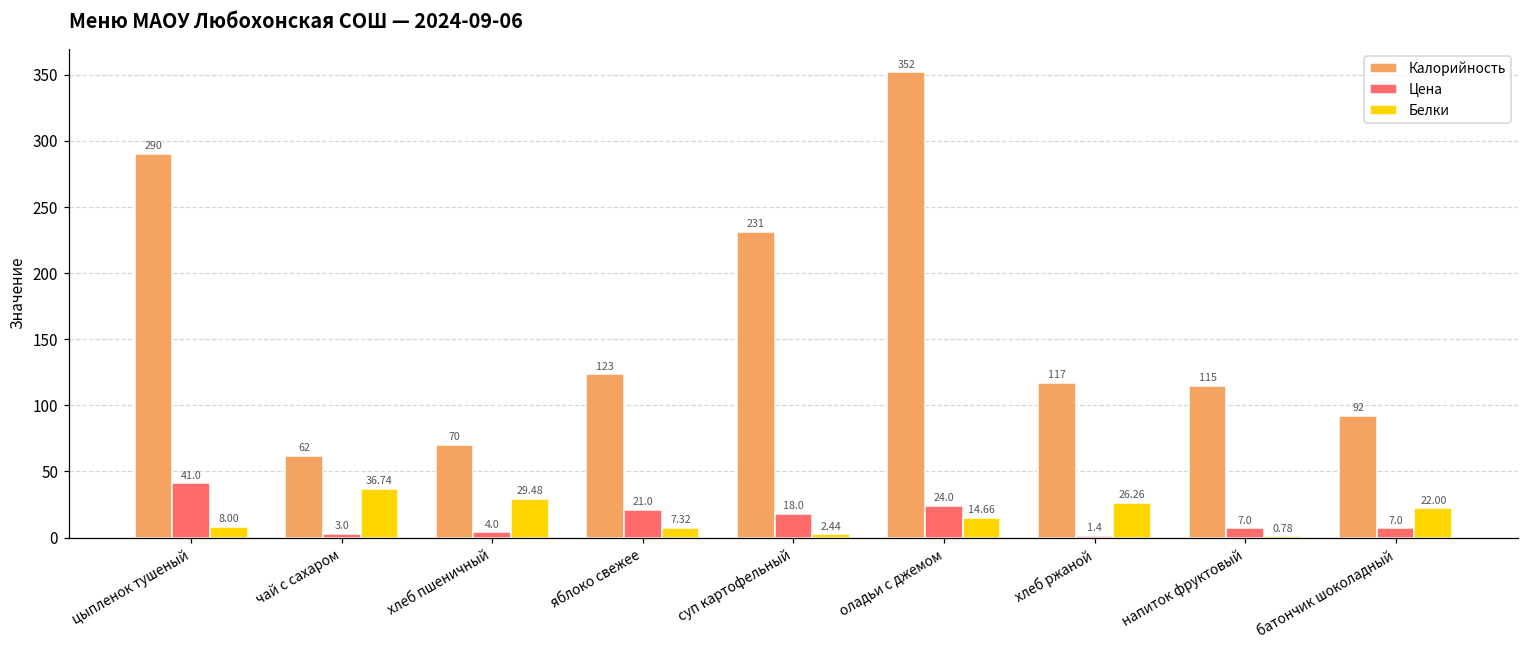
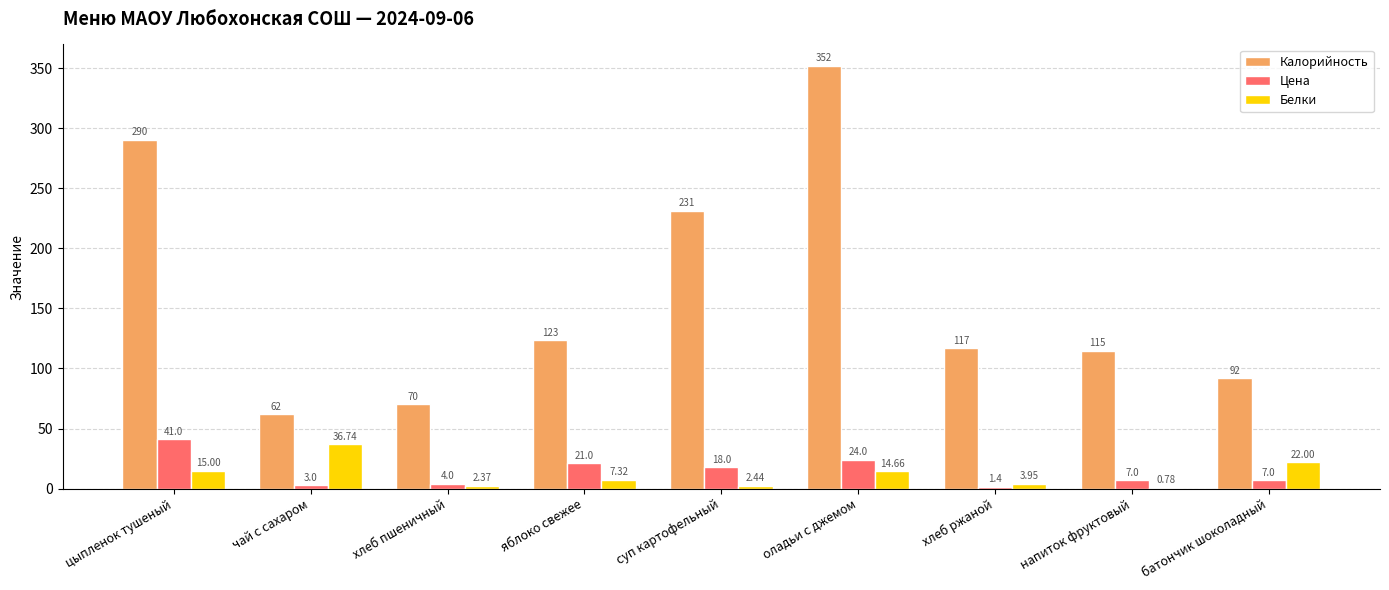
Белки, цыпленок тушеный: 8.00 -> 15.00
Белки, хлеб пшеничный: 29.48 -> 2.37
Белки, хлеб ржаной: 26.26 -> 3.95
